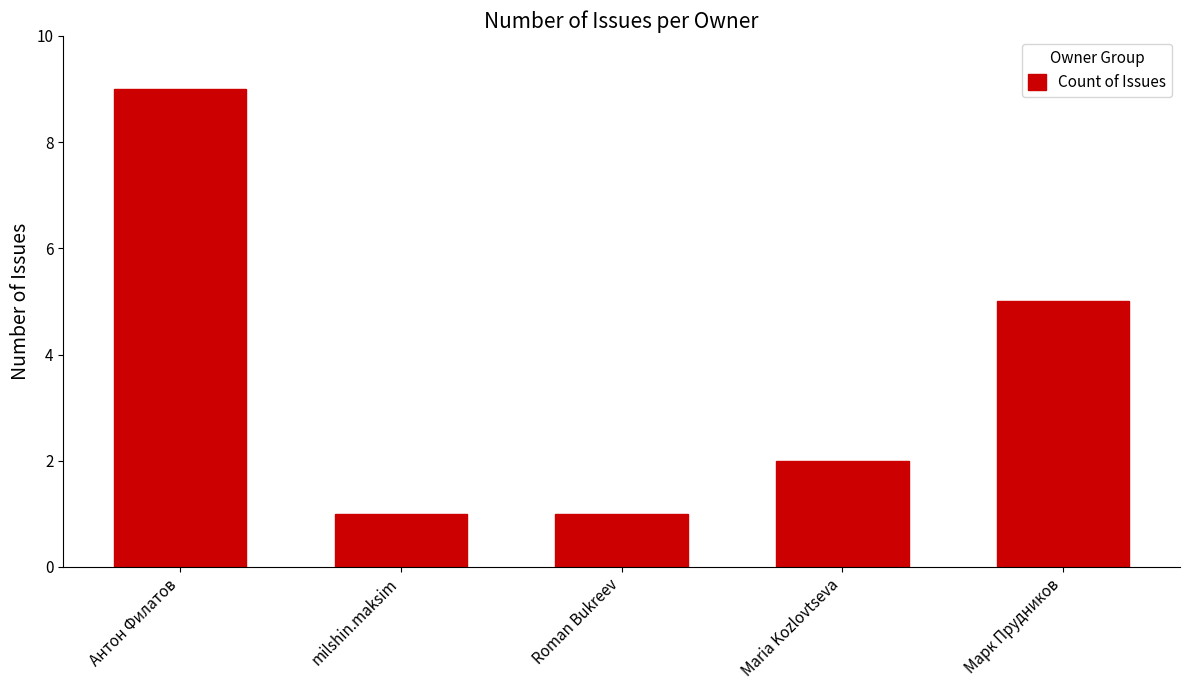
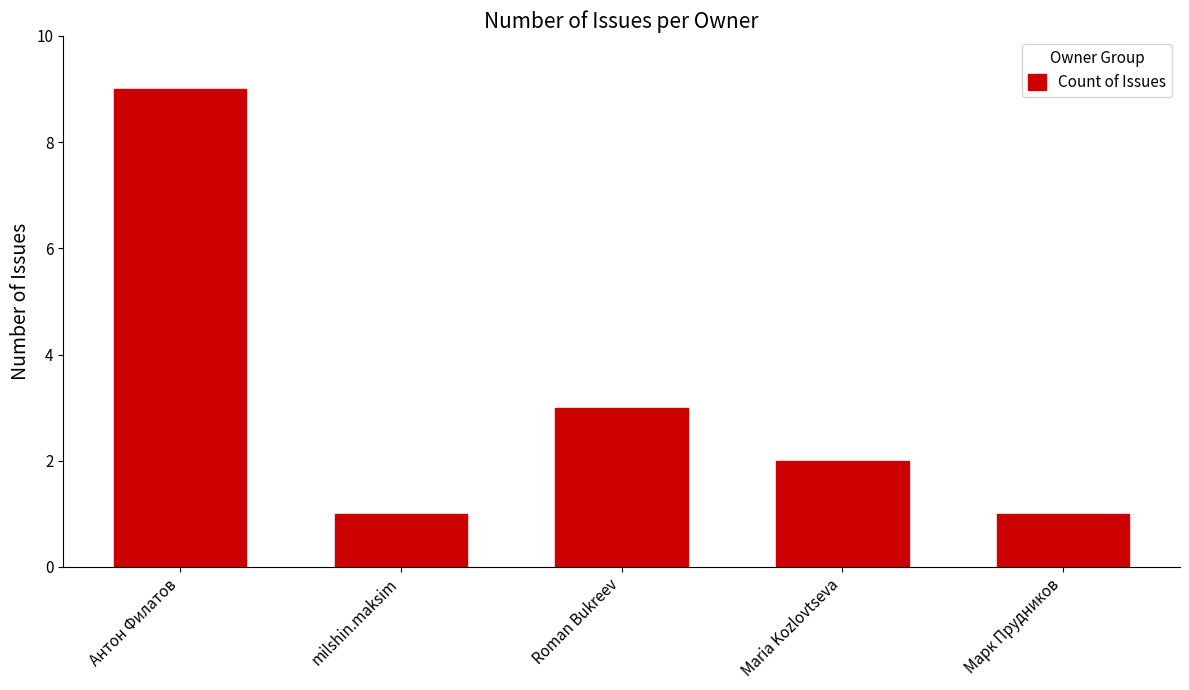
Roman Bukreev: 1 -> 3
Марк Прудников: 5 -> 1
